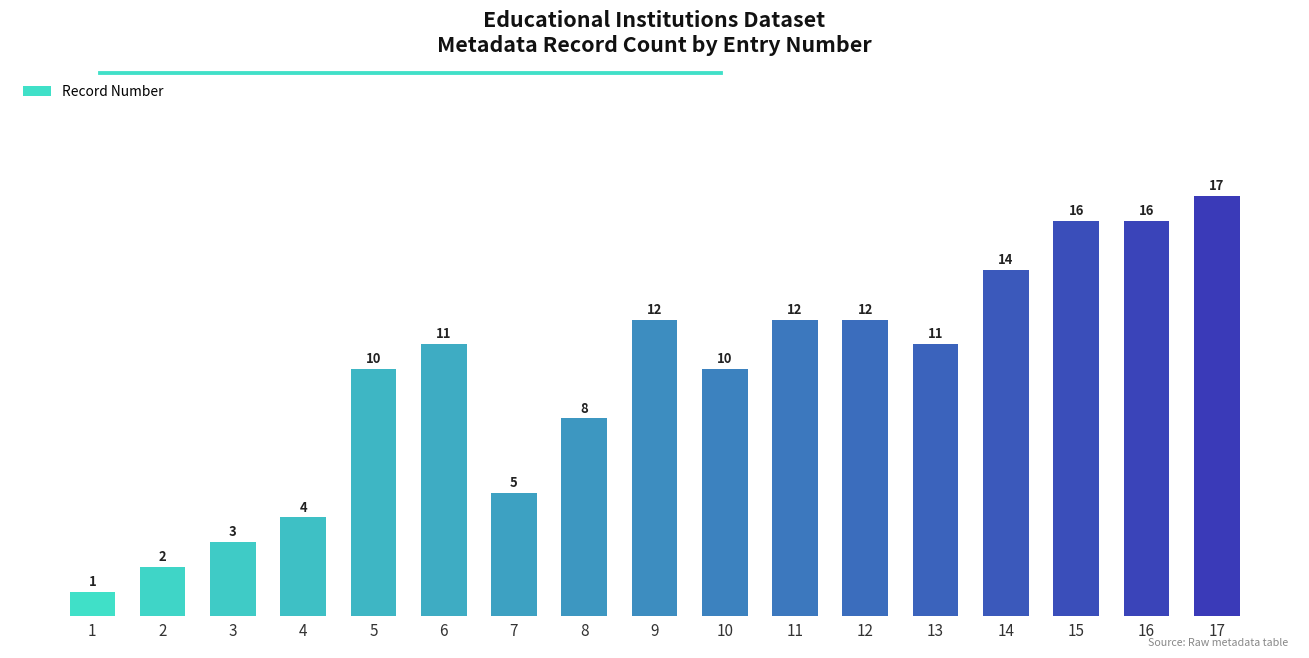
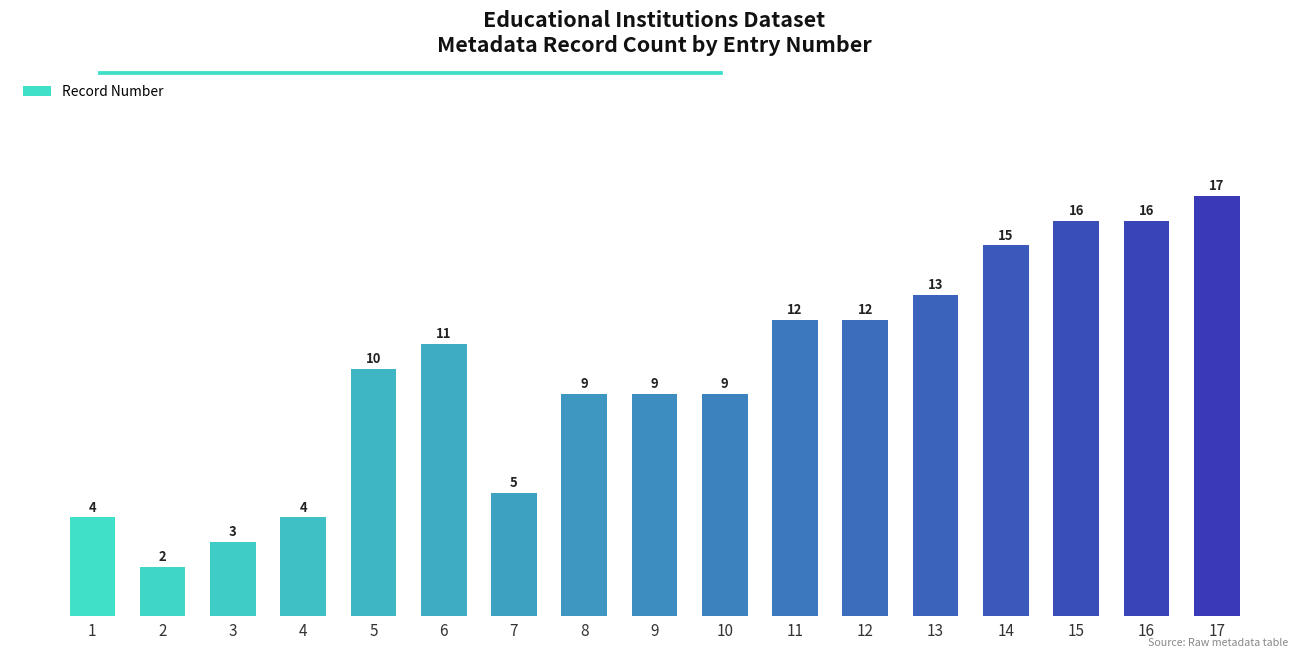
1: 1 -> 4
8: 8 -> 9
9: 12 -> 9
10: 10 -> 9
13: 11 -> 13
14: 14 -> 15
